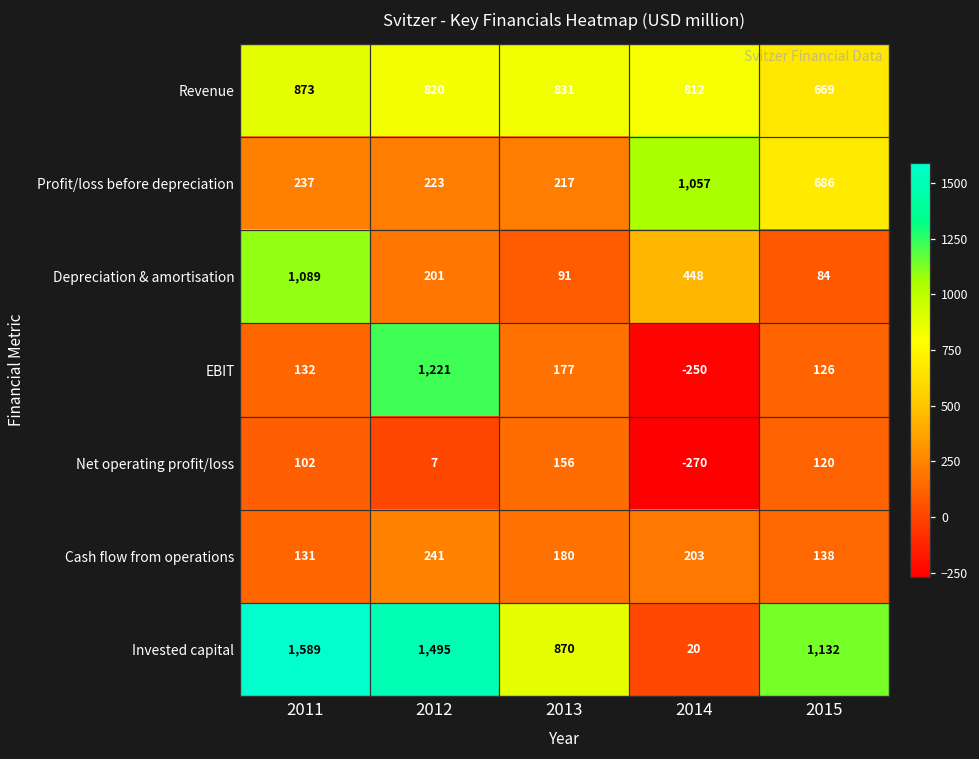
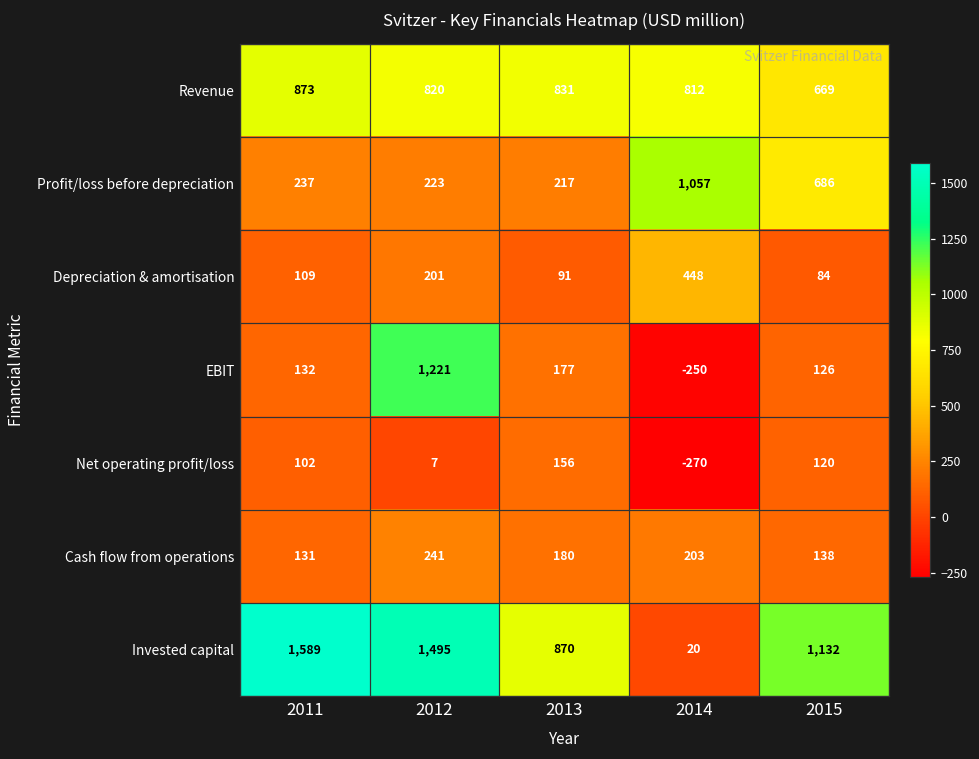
Depreciation & amortisation, 2011: 1,089 -> 109
